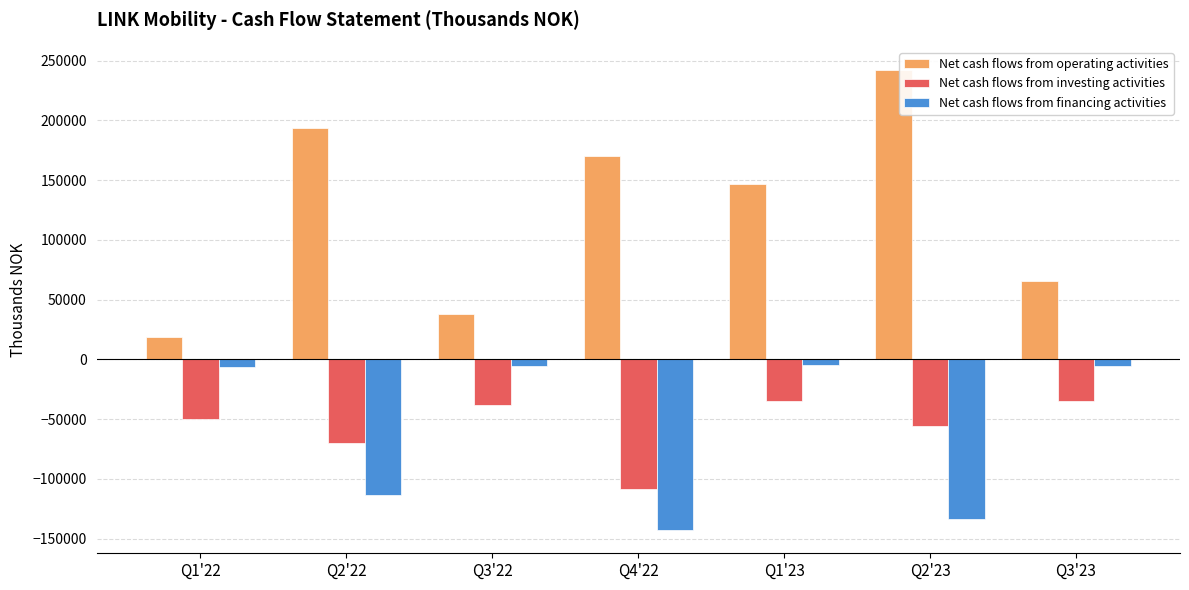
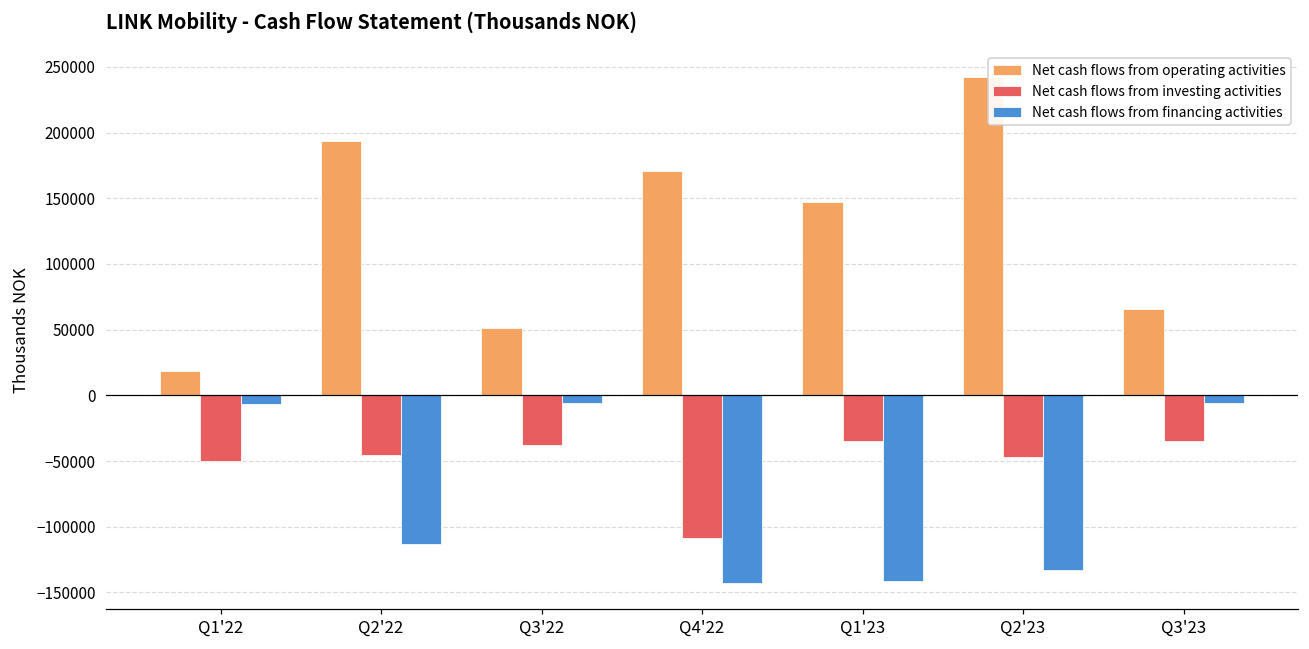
Net cash flows from investing activities, Q2'22: -70000 -> -45000
Net cash flows from operating activities, Q3'22: 38000 -> 51000
Net cash flows from financing activities, Q1'23: -4000 -> -142000
Net cash flows from investing activities, Q2'23: -56000 -> -47000
